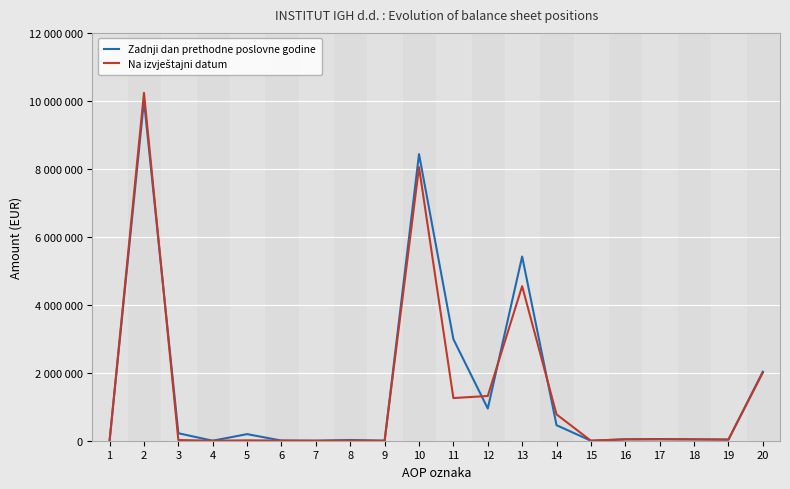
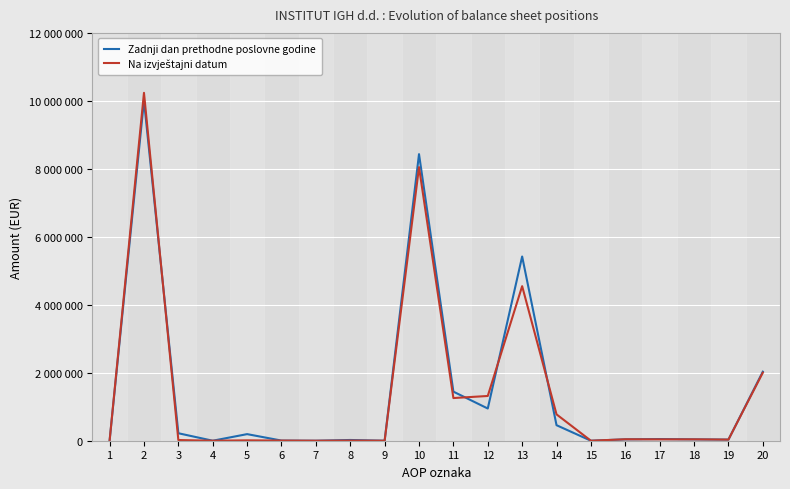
Zadnji dan prethodne poslovne godine, 11: 3000000 -> 1400000
